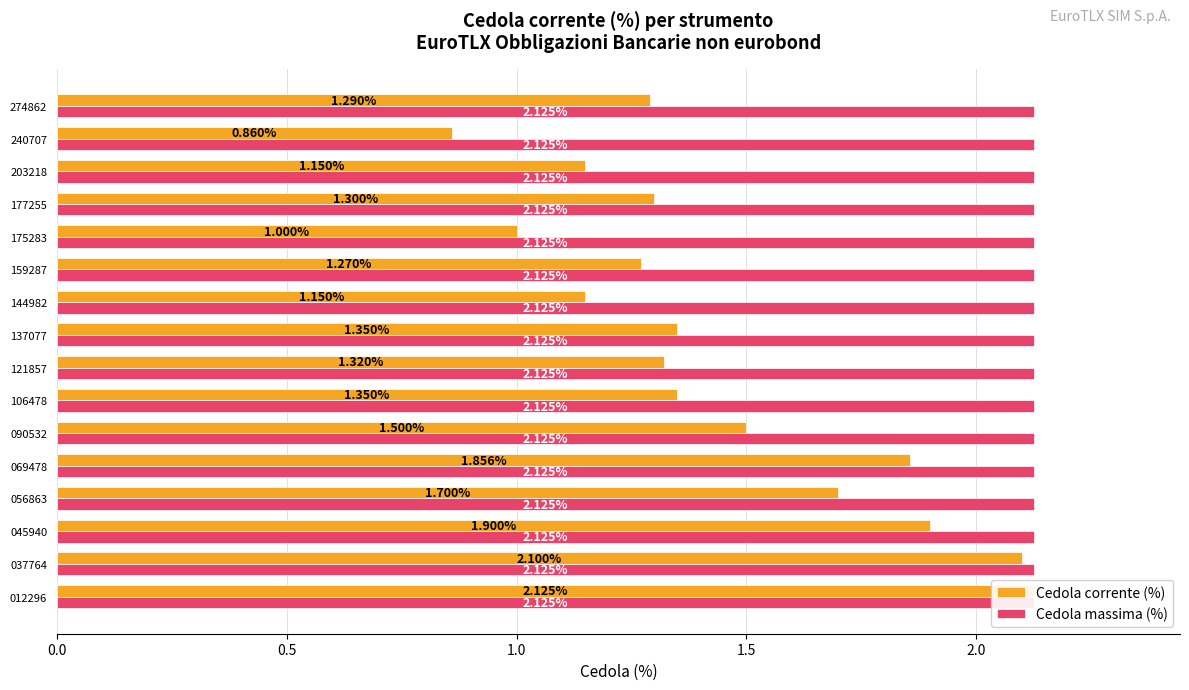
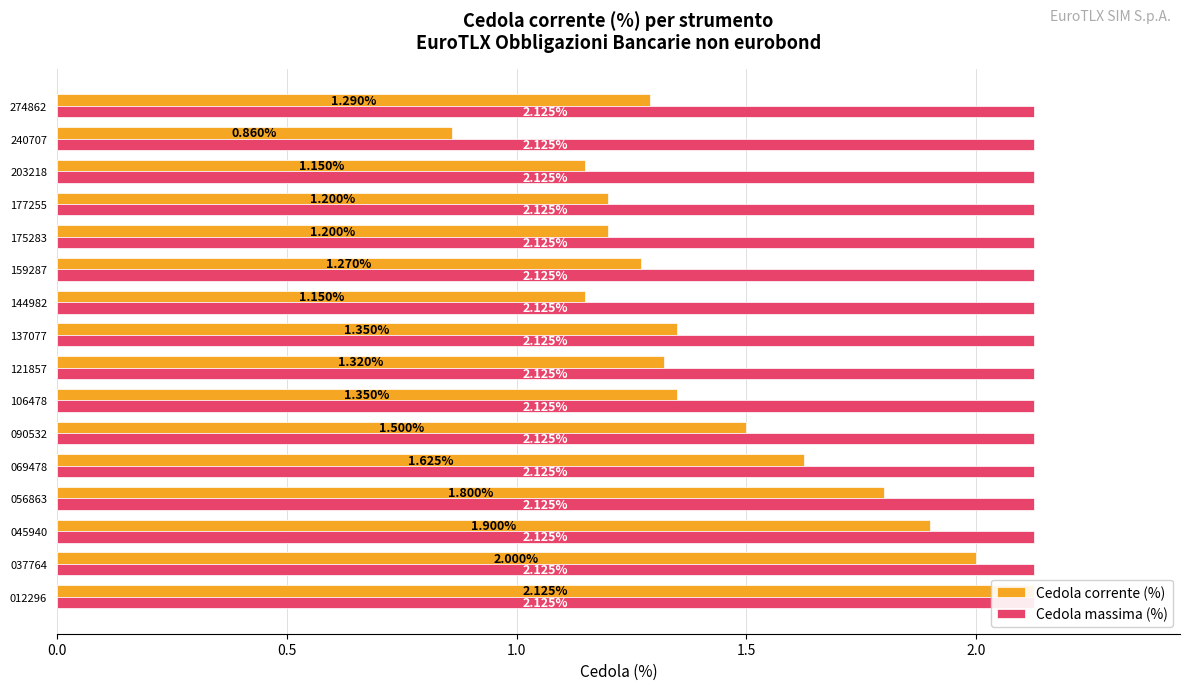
Cedola corrente (%), 177255: 1.300% -> 1.200%
Cedola corrente (%), 175283: 1.000% -> 1.200%
Cedola corrente (%), 069478: 1.856% -> 1.625%
Cedola corrente (%), 056863: 1.700% -> 1.800%
Cedola corrente (%), 037764: 2.100% -> 2.000%
